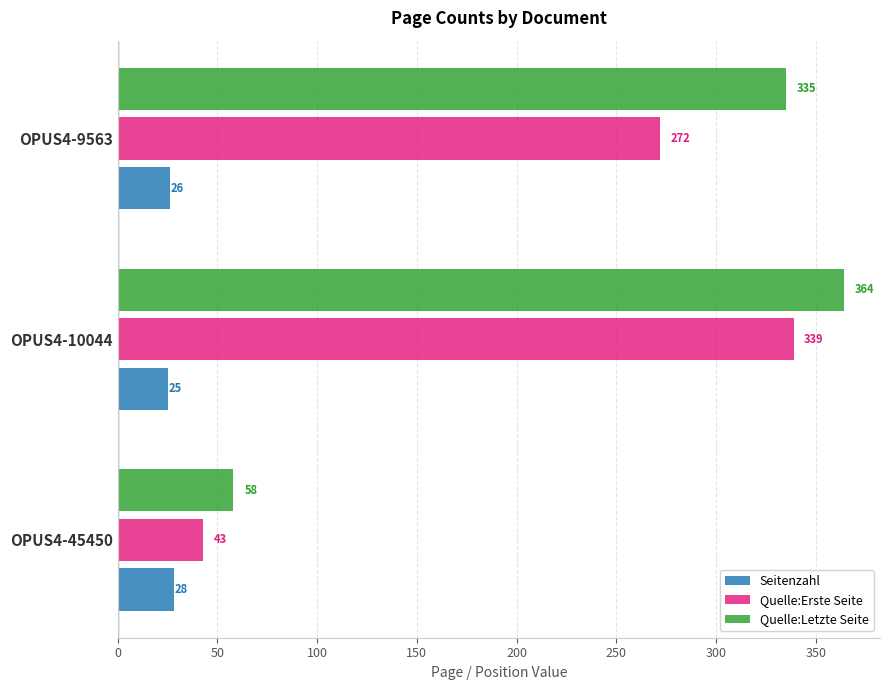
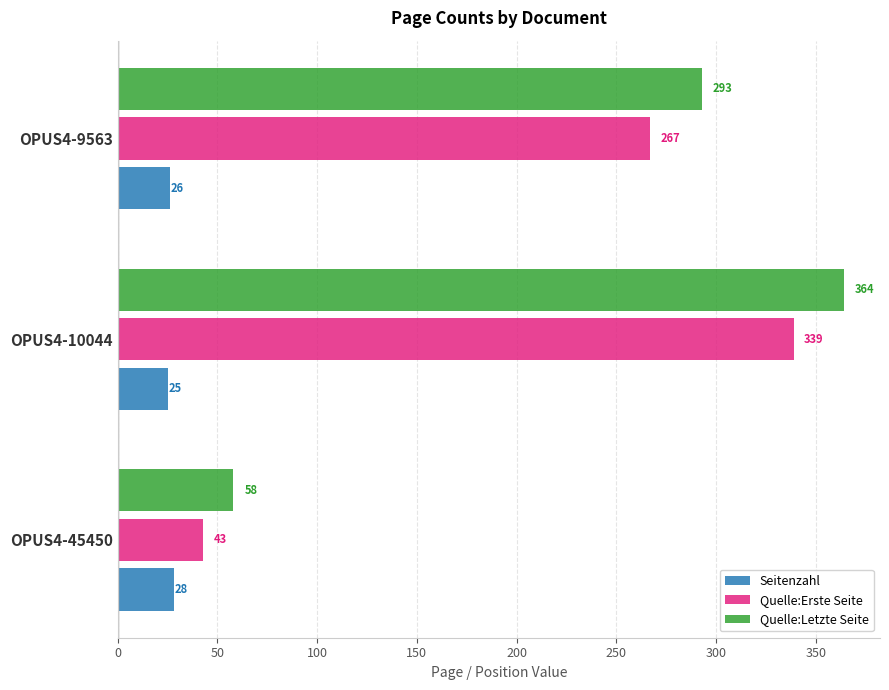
Quelle:Letzte Seite, OPUS4-9563: 335 -> 293
Quelle:Erste Seite, OPUS4-9563: 272 -> 267
